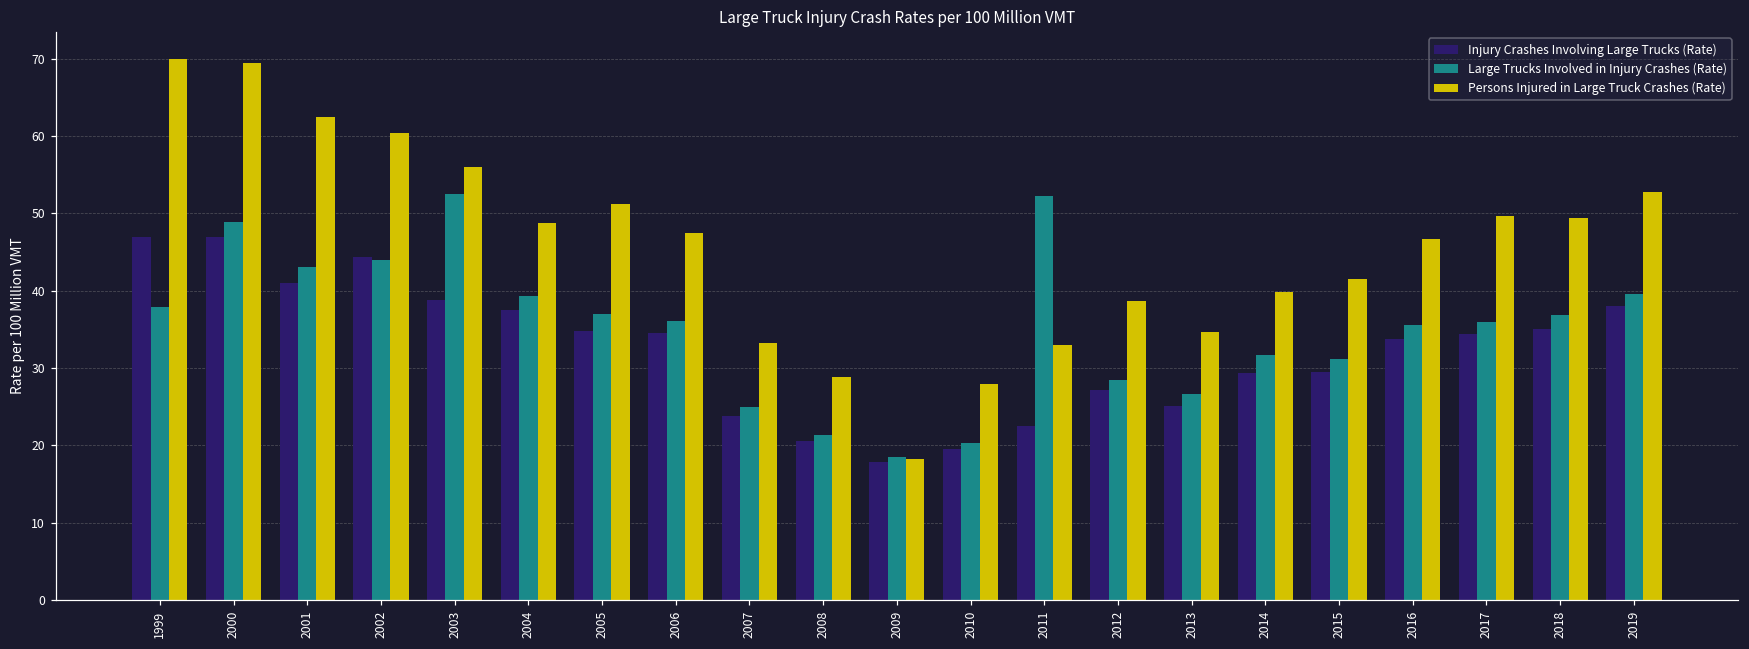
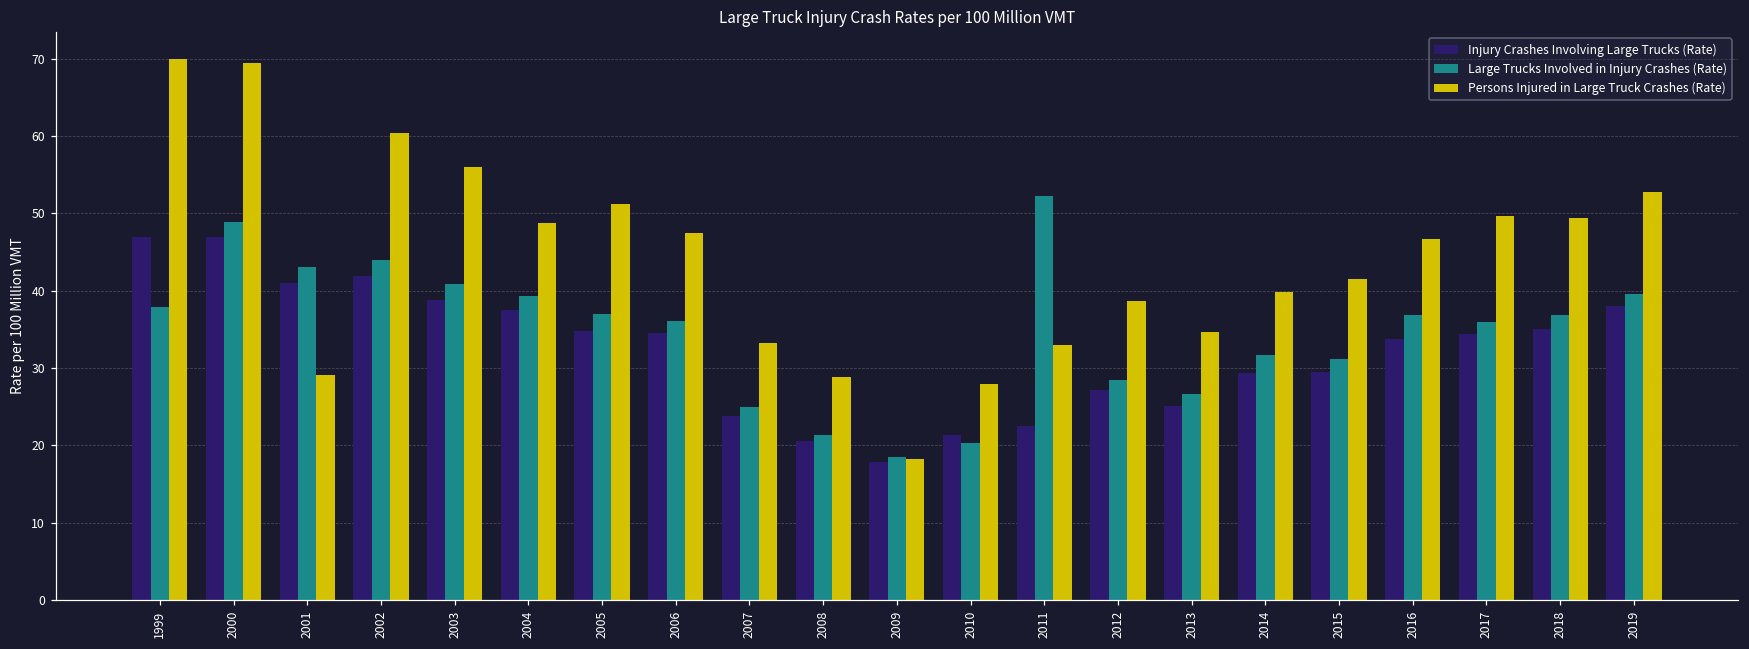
Persons Injured in Large Truck Crashes (Rate), 2001: 63 -> 29
Injury Crashes Involving Large Trucks (Rate), 2002: 44 -> 42
Large Trucks Involved in Injury Crashes (Rate), 2003: 53 -> 41
Injury Crashes Involving Large Trucks (Rate), 2010: 20 -> 21
Large Trucks Involved in Injury Crashes (Rate), 2016: 36 -> 37
